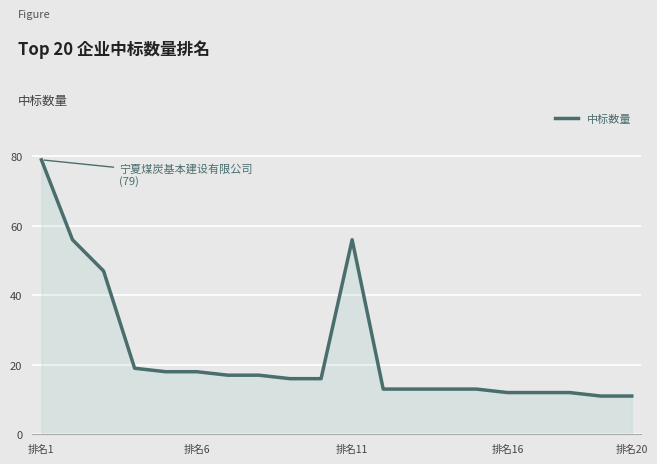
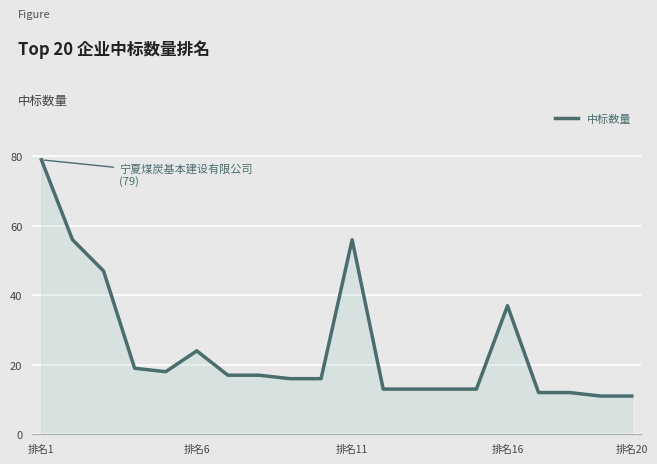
排名6: 18 -> 24
排名16: 12 -> 37
